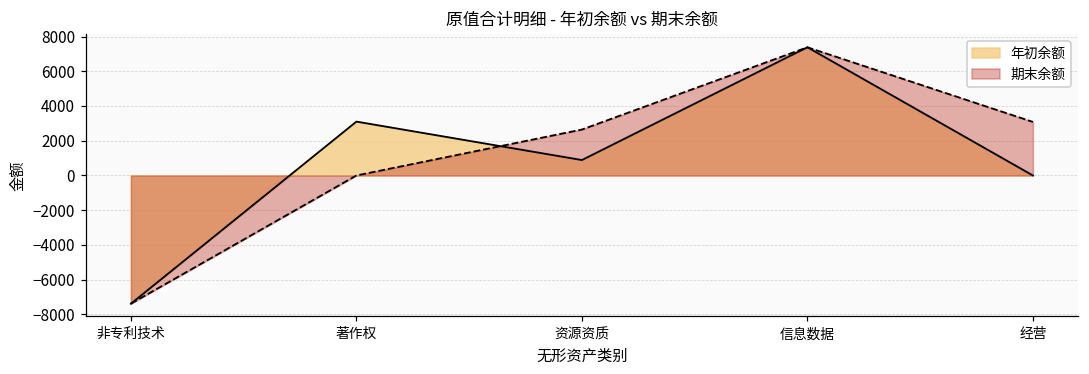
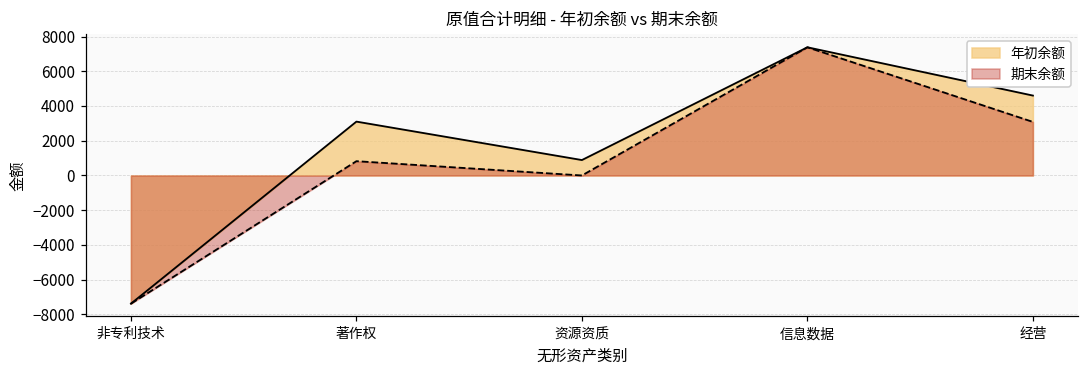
期末余额, 著作权: 0 -> 800
期末余额, 资源资质: 2600 -> 0
年初余额, 经营: 0 -> 4600
